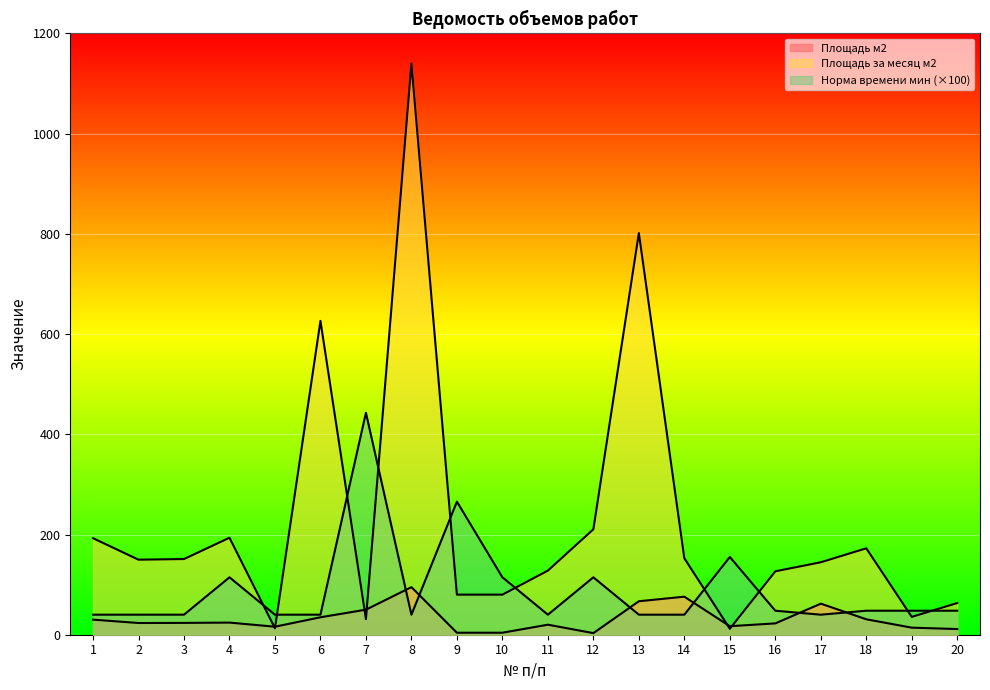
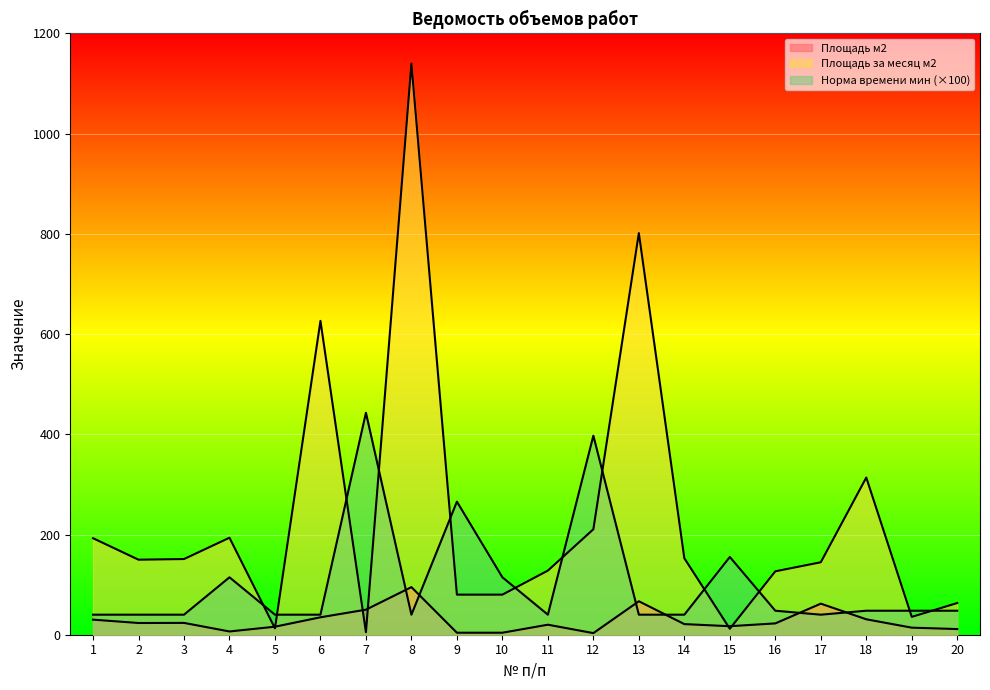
Площадь м2, 4: 20 -> 10
Площадь за месяц м2, 7: 30 -> 10
Норма времени мин (×100), 12: 110 -> 400
Площадь м2, 14: 80 -> 20
Площадь за месяц м2, 18: 170 -> 310
